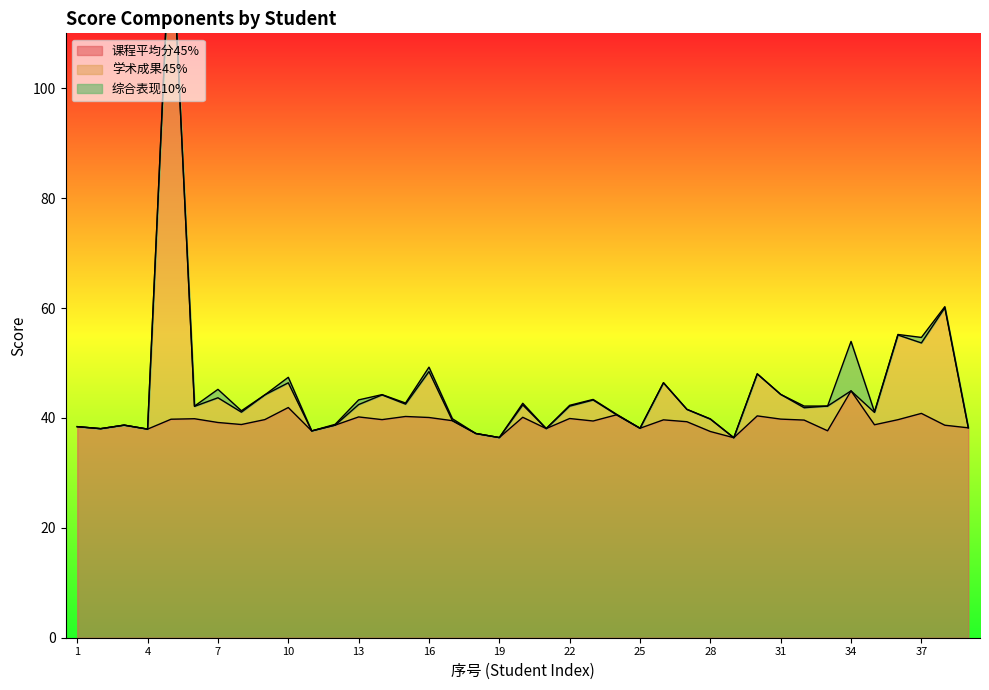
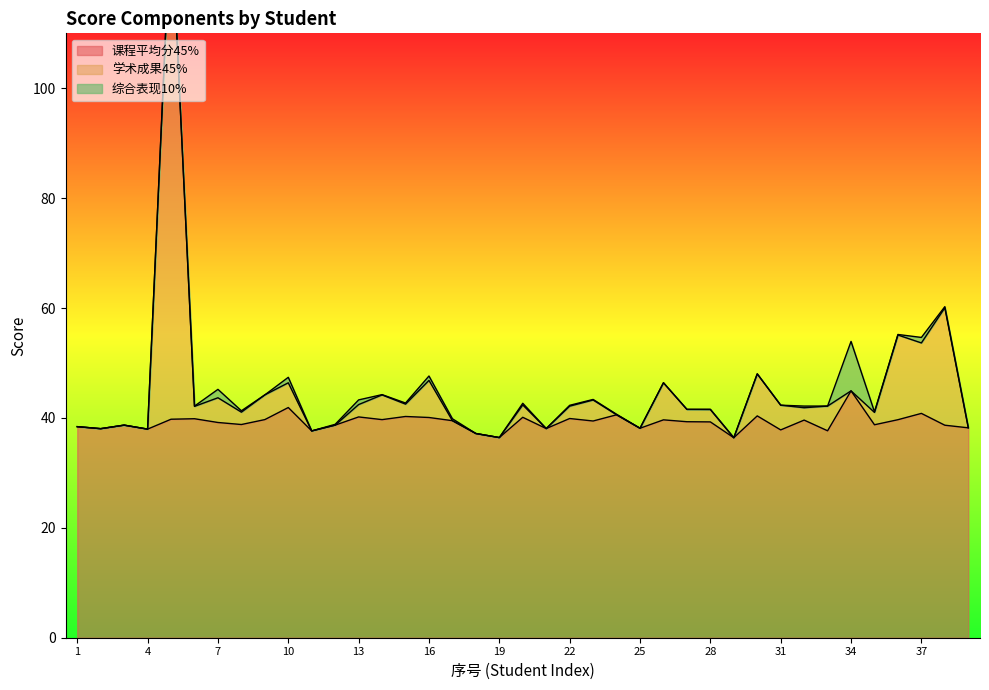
学术成果45%, 16: 8 -> 7
课程平均分45%, 28: 38 -> 39
课程平均分45%, 31: 40 -> 38
